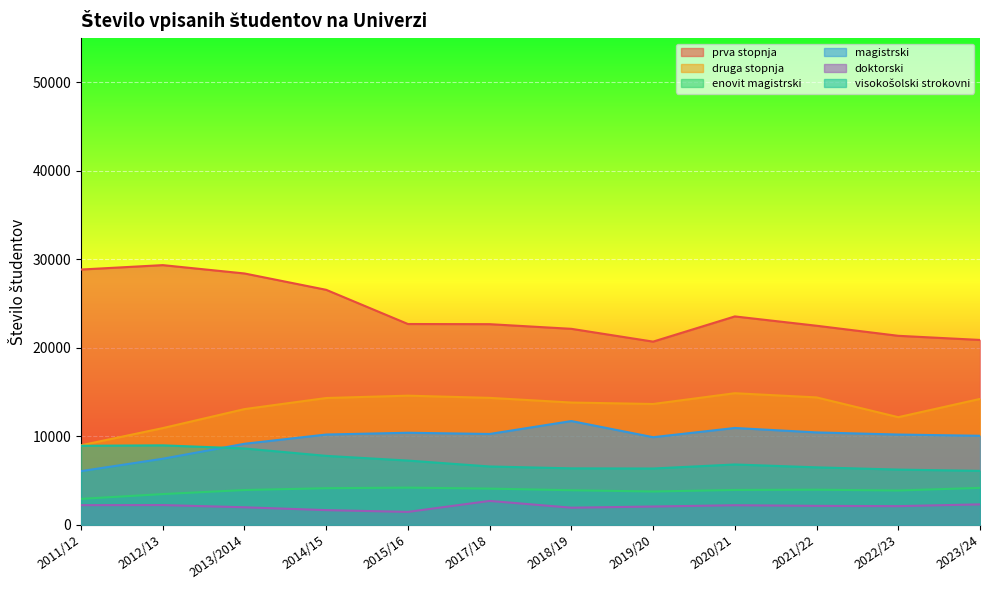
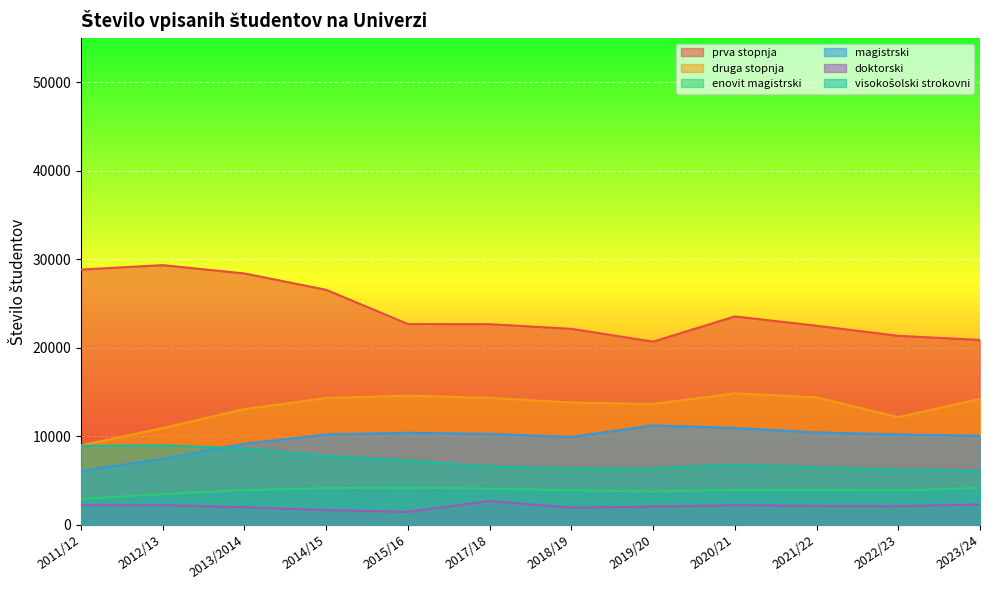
magistrski, 2018/19: 12000 -> 10000
magistrski, 2019/20: 10000 -> 11000
